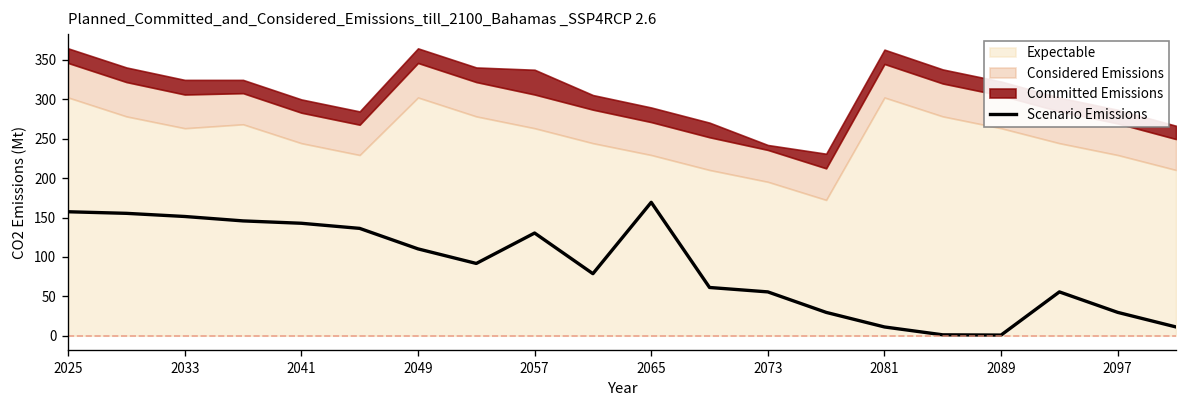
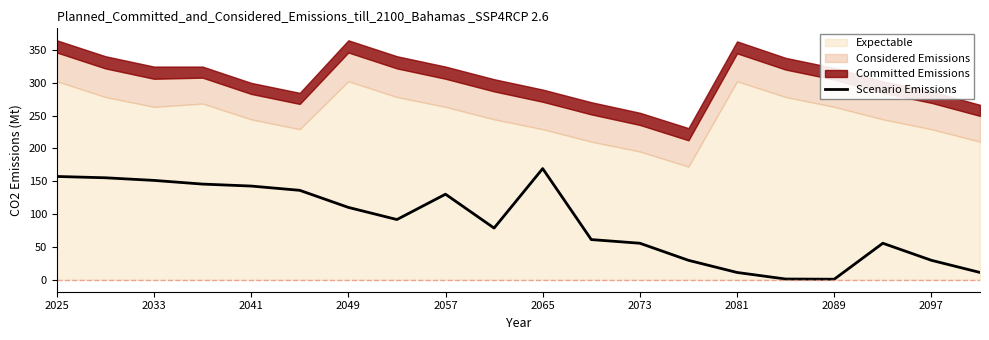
Committed Emissions, 2057: 30 -> 20
Committed Emissions, 2073: 10 -> 20
